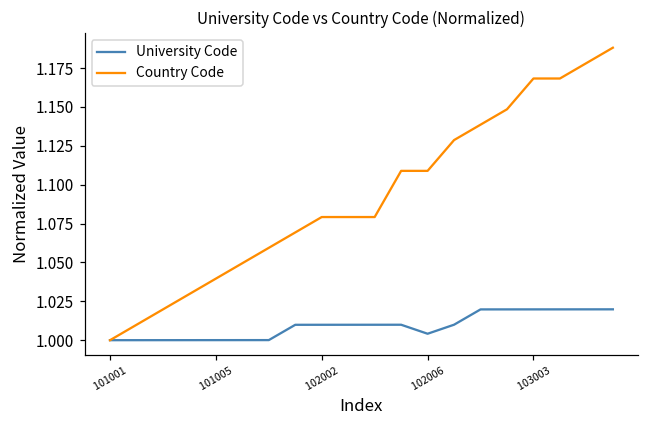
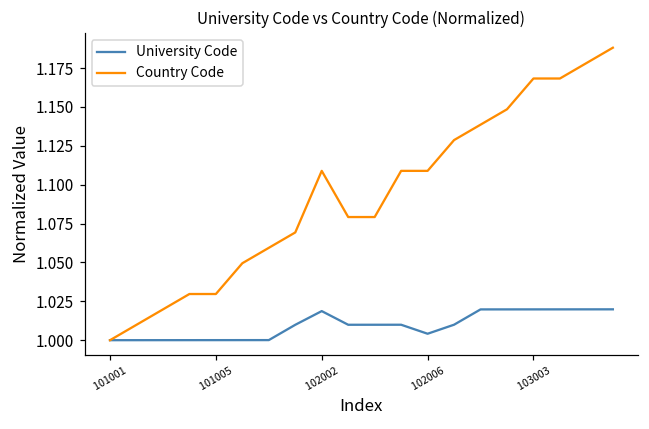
Country Code, 101005: 1.040 -> 1.030
University Code, 102002: 1.010 -> 1.019
Country Code, 102002: 1.079 -> 1.109
